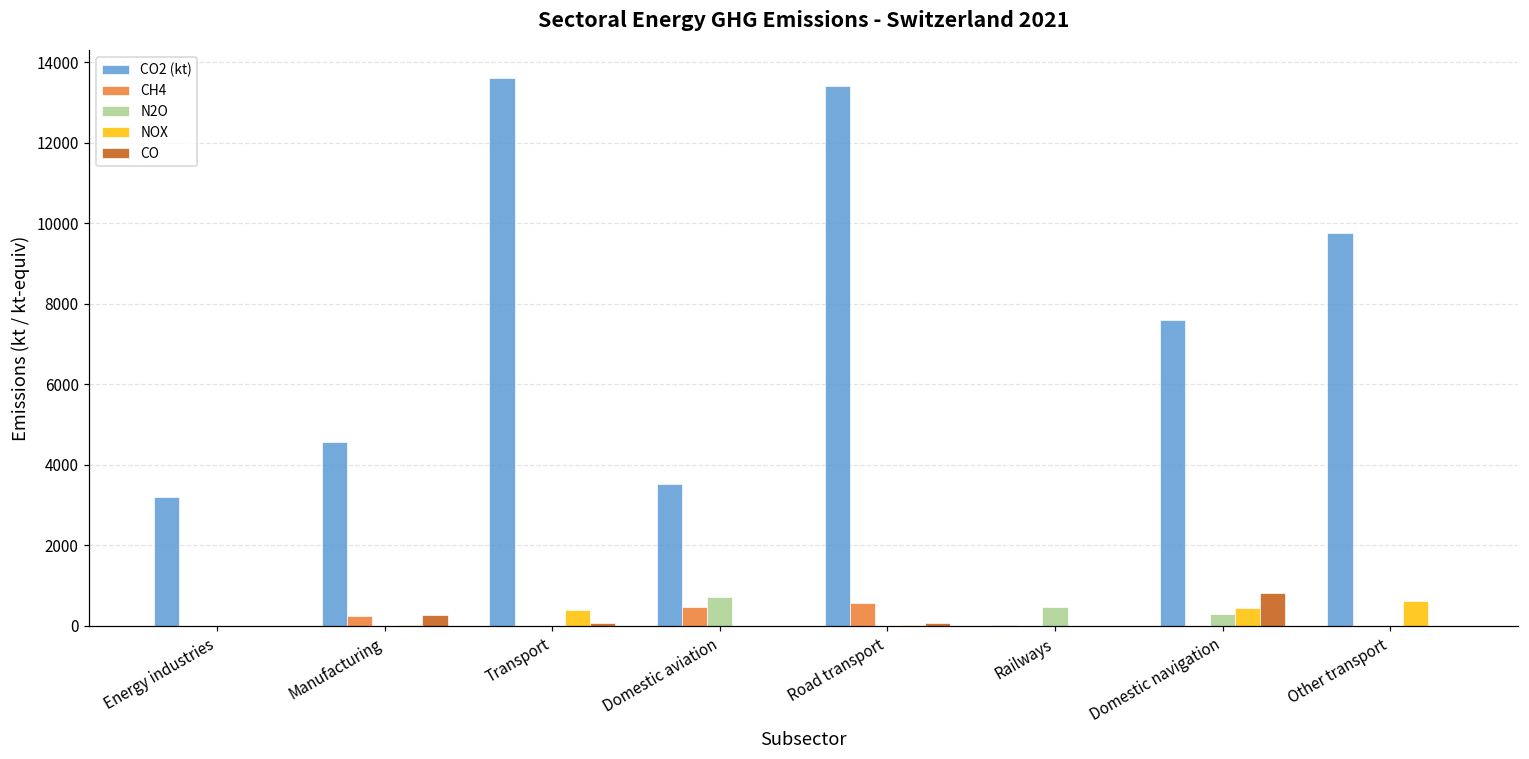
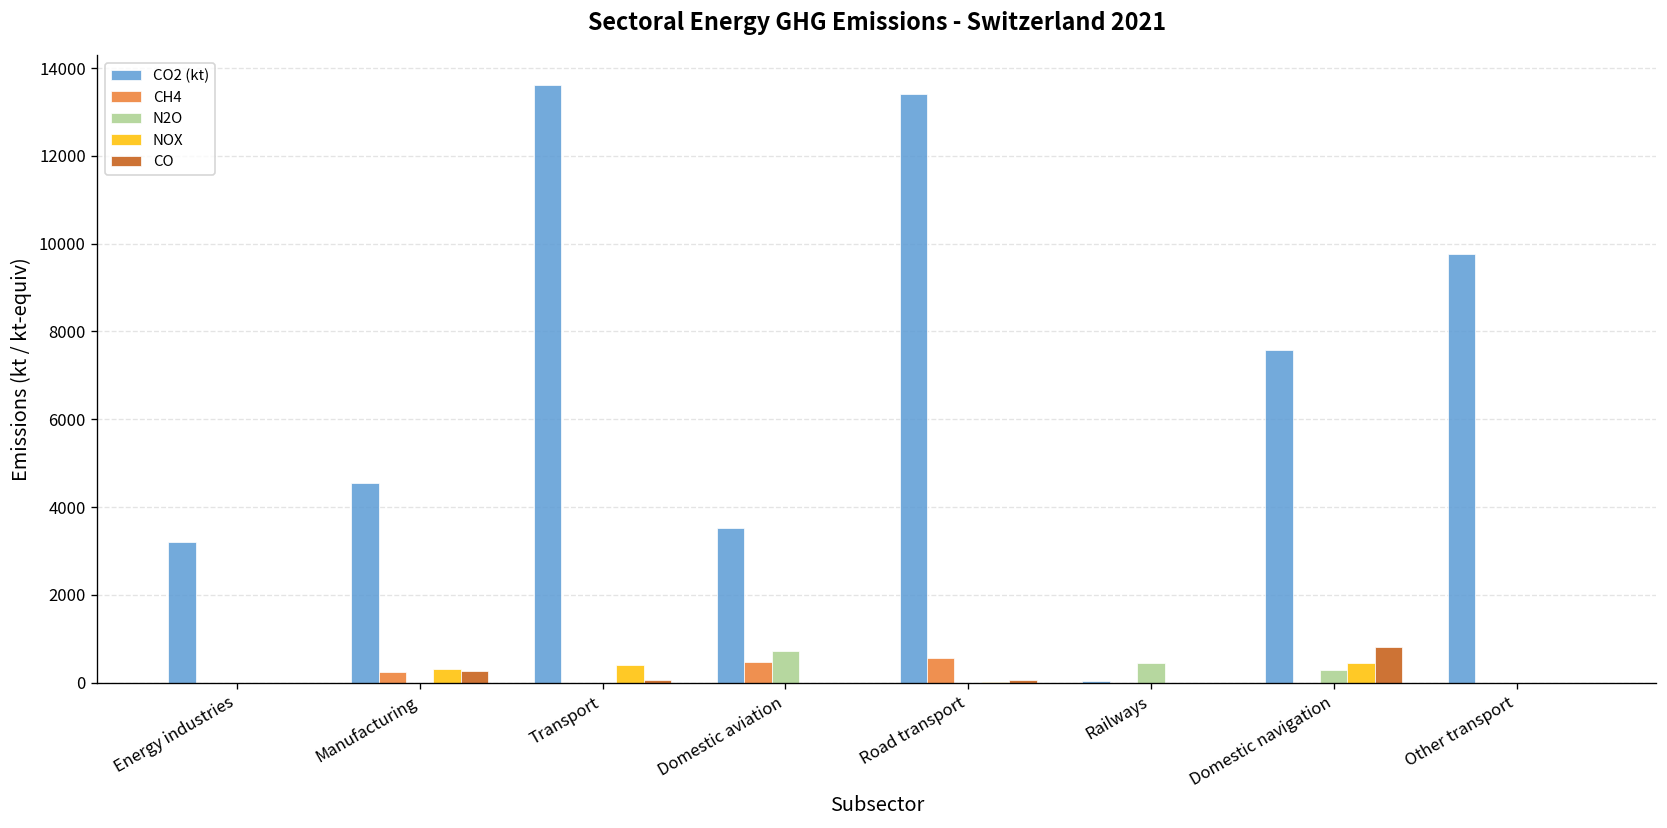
NOX, Manufacturing: 0 -> 300
NOX, Other transport: 600 -> 0
